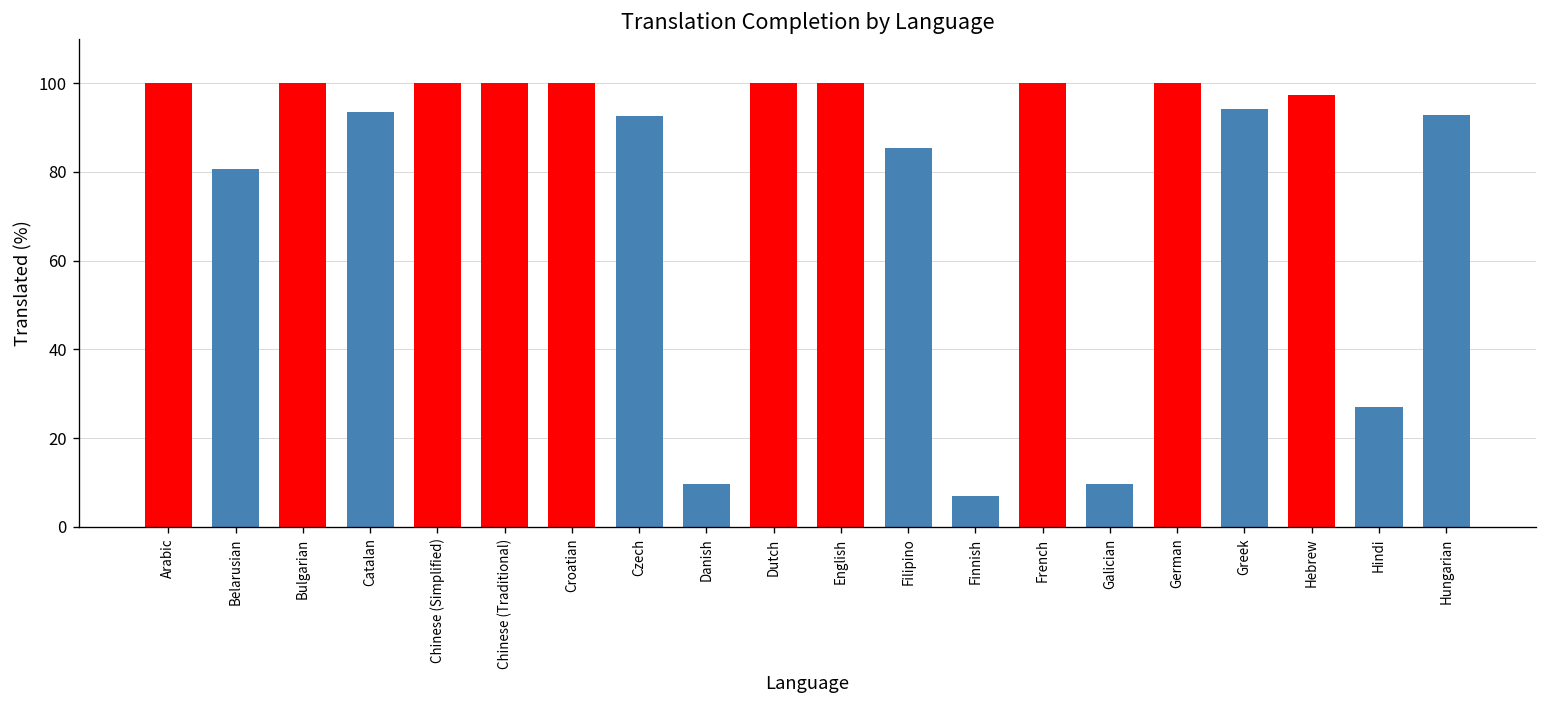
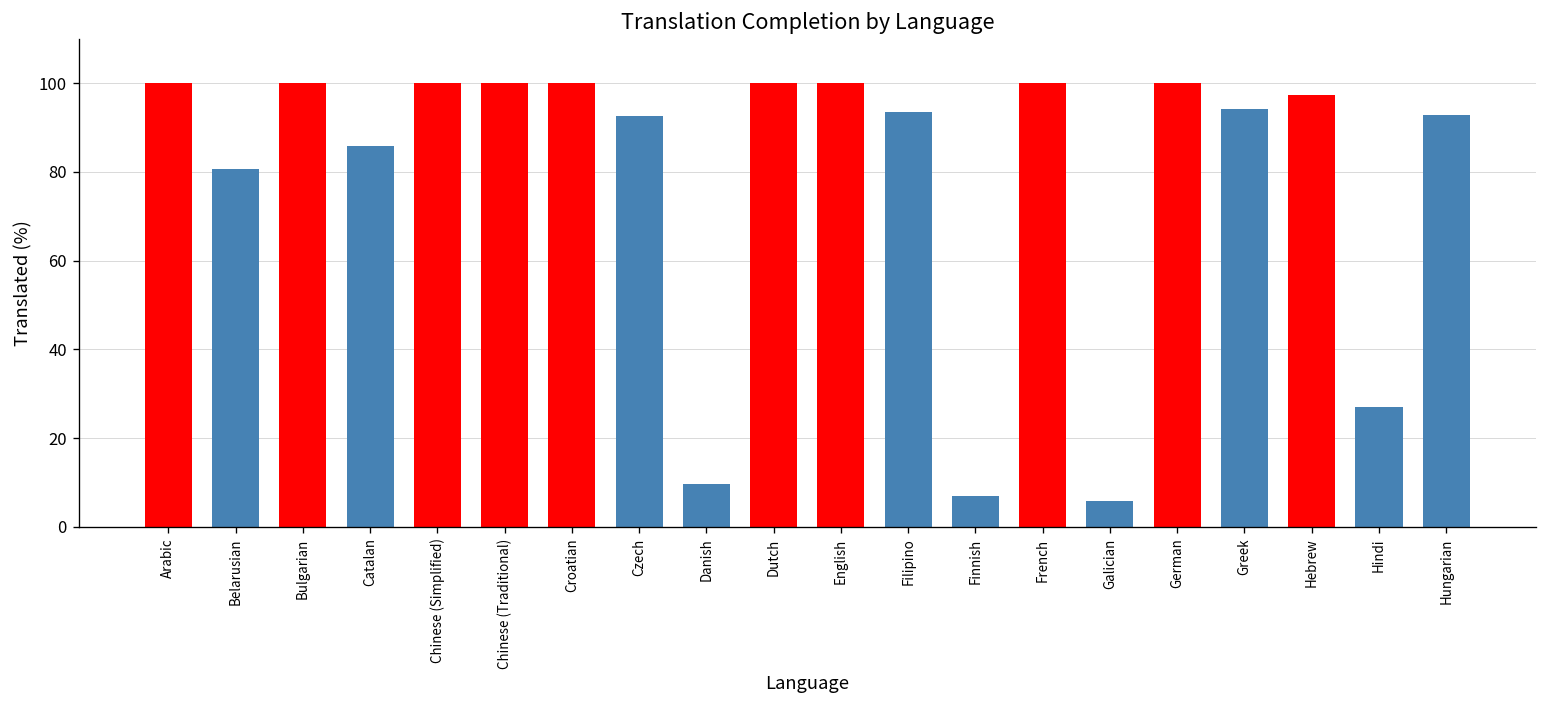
Catalan: 94 -> 86
Filipino: 85 -> 94
Galician: 10 -> 6
